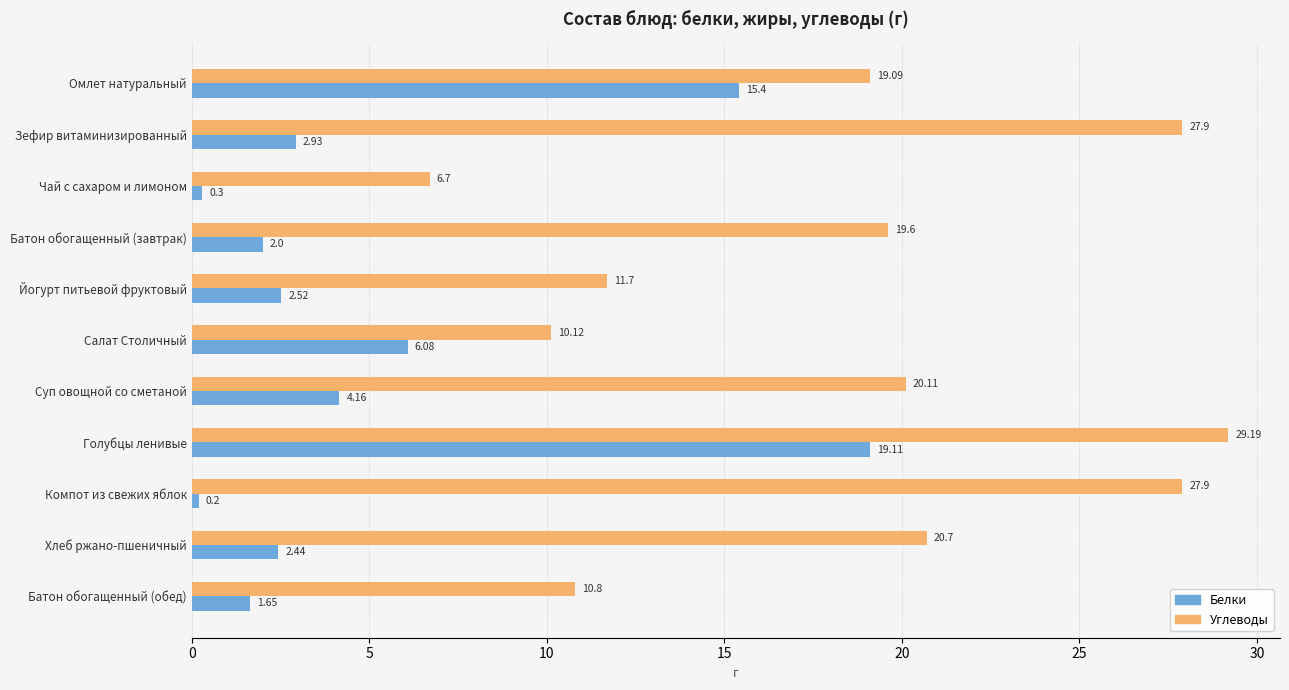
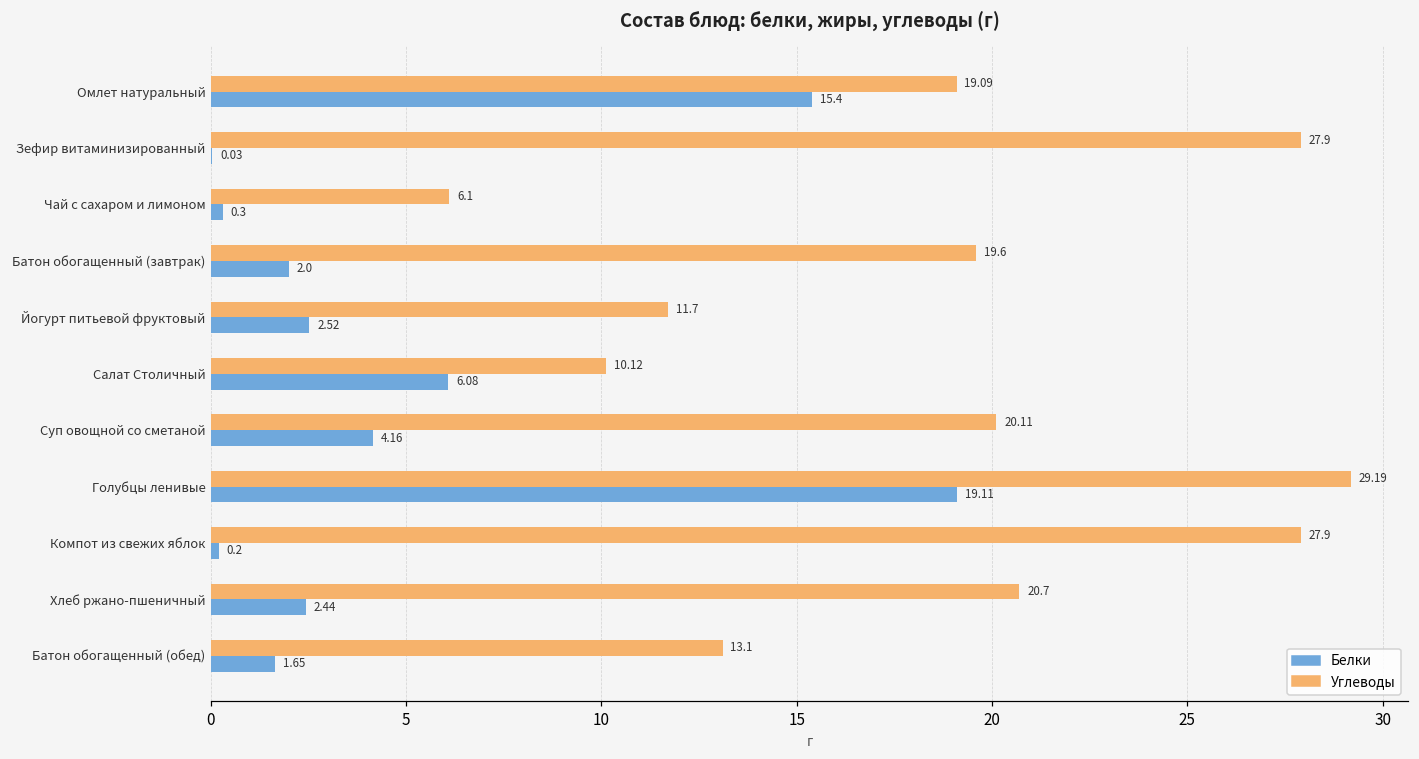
Белки, Зефир витаминизированный: 2.93 -> 0.03
Углеводы, Чай с сахаром и лимоном: 6.7 -> 6.1
Углеводы, Батон обогащенный (обед): 10.8 -> 13.1
